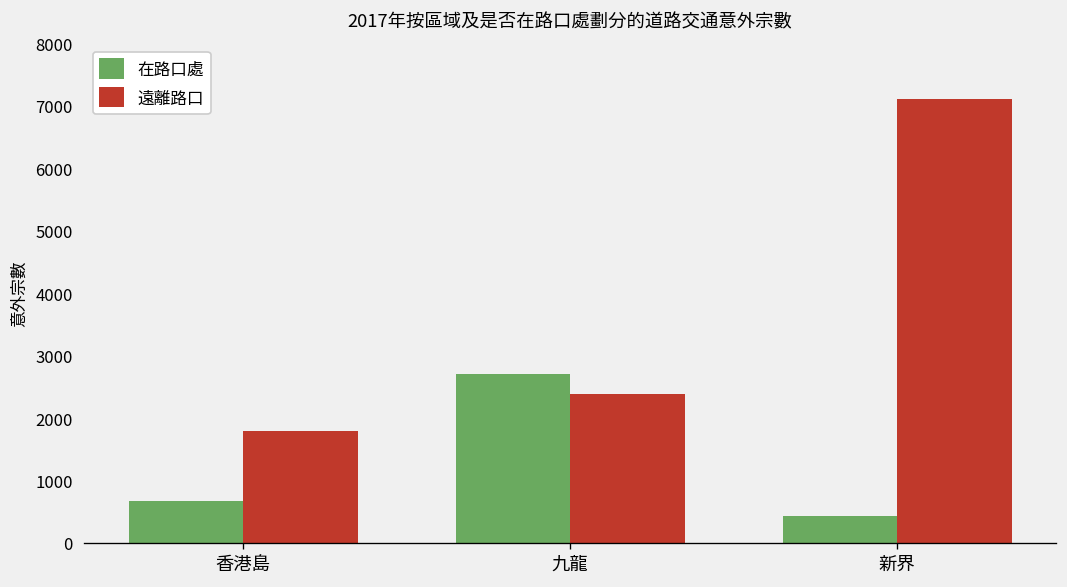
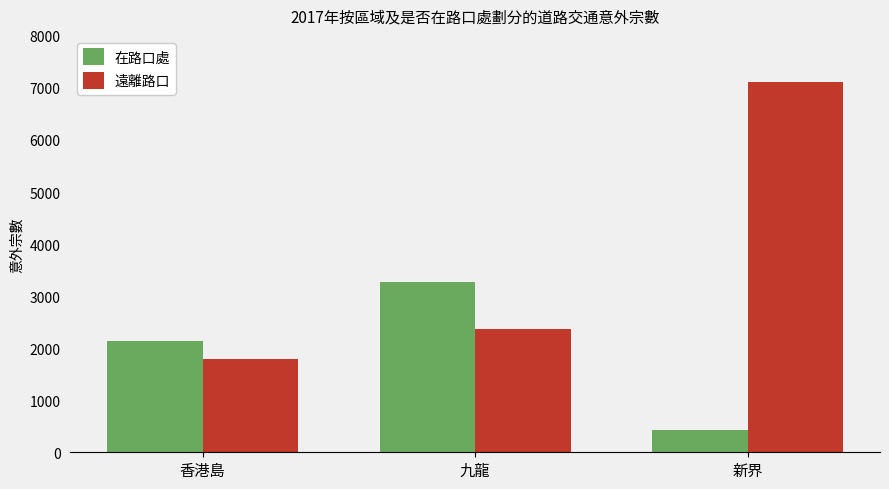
在路口處, 香港島: 700 -> 2100
在路口處, 九龍: 2700 -> 3300
